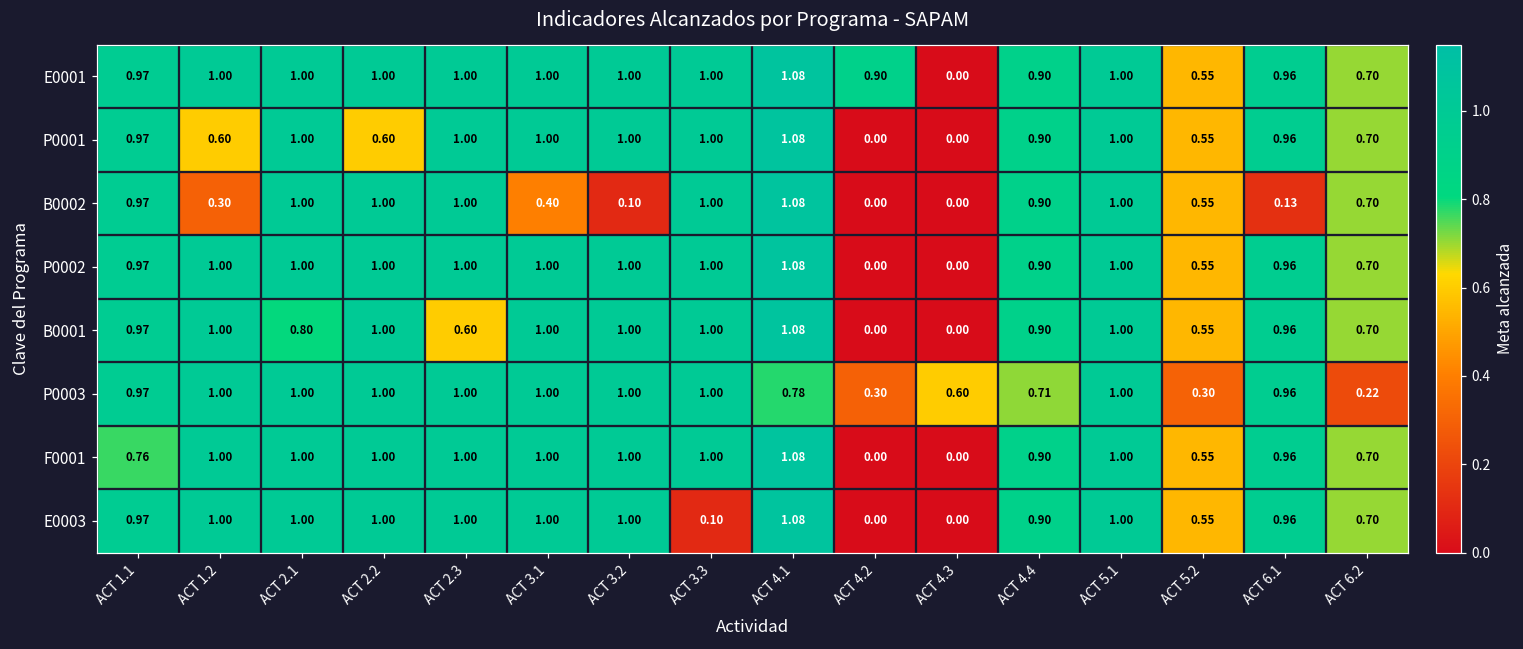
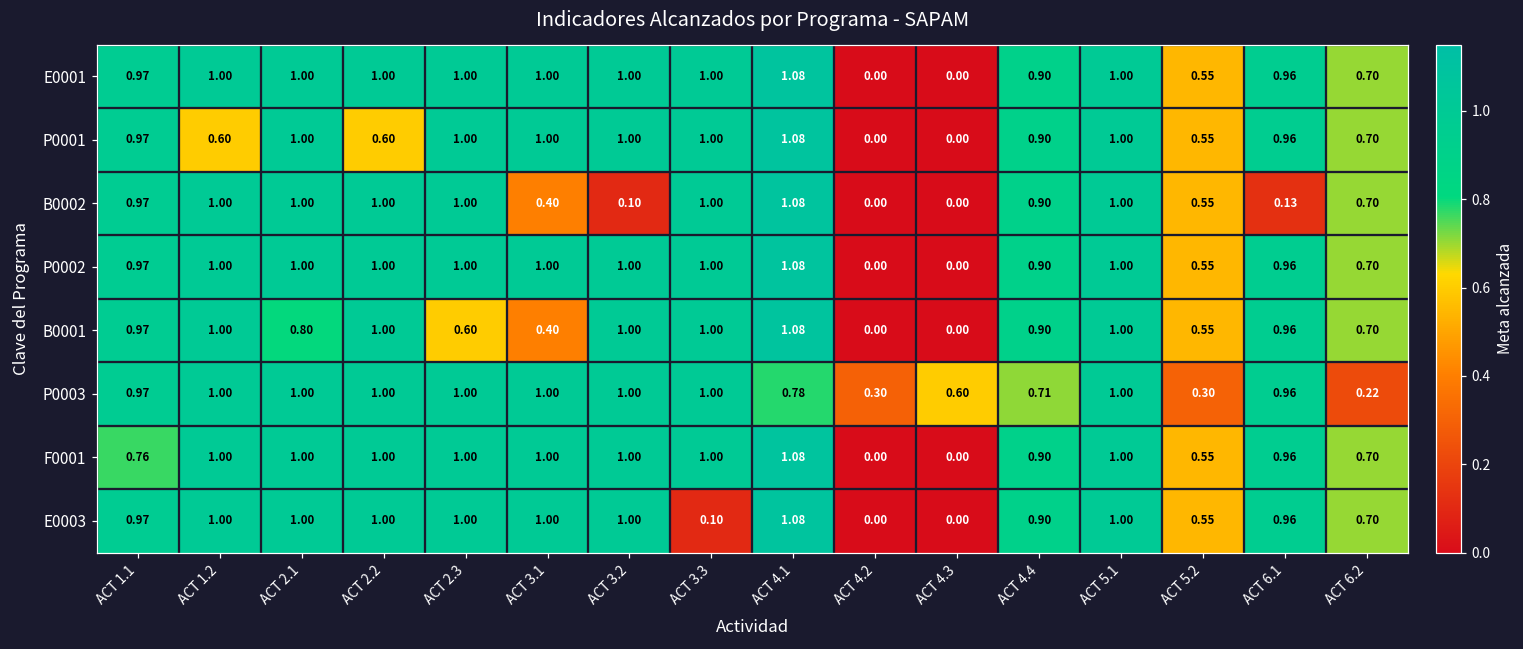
E0001, ACT 4.2: 0.90 -> 0.00
B0002, ACT 1.2: 0.30 -> 1.00
B0001, ACT 3.1: 1.00 -> 0.40
